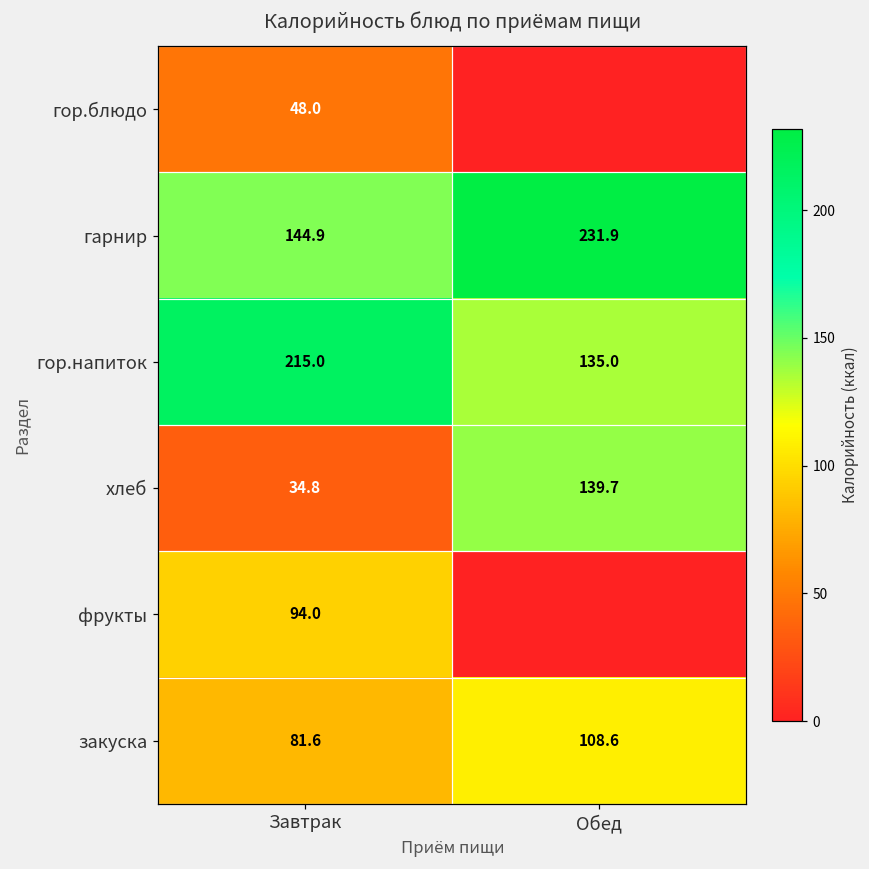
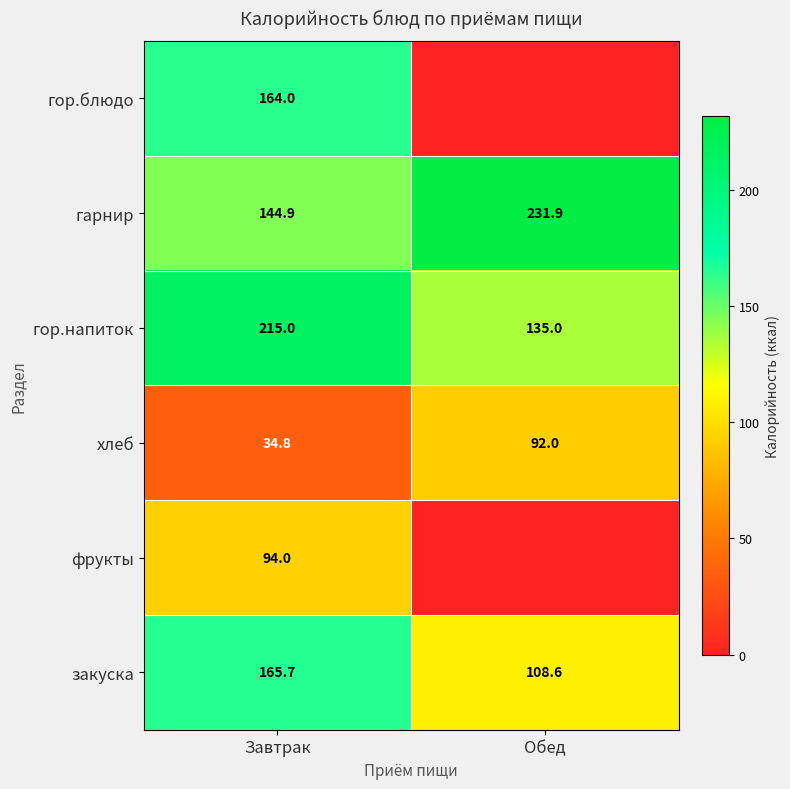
гор.блюдо, Завтрак: 48.0 -> 164.0
хлеб, Обед: 139.7 -> 92.0
закуска, Завтрак: 81.6 -> 165.7
